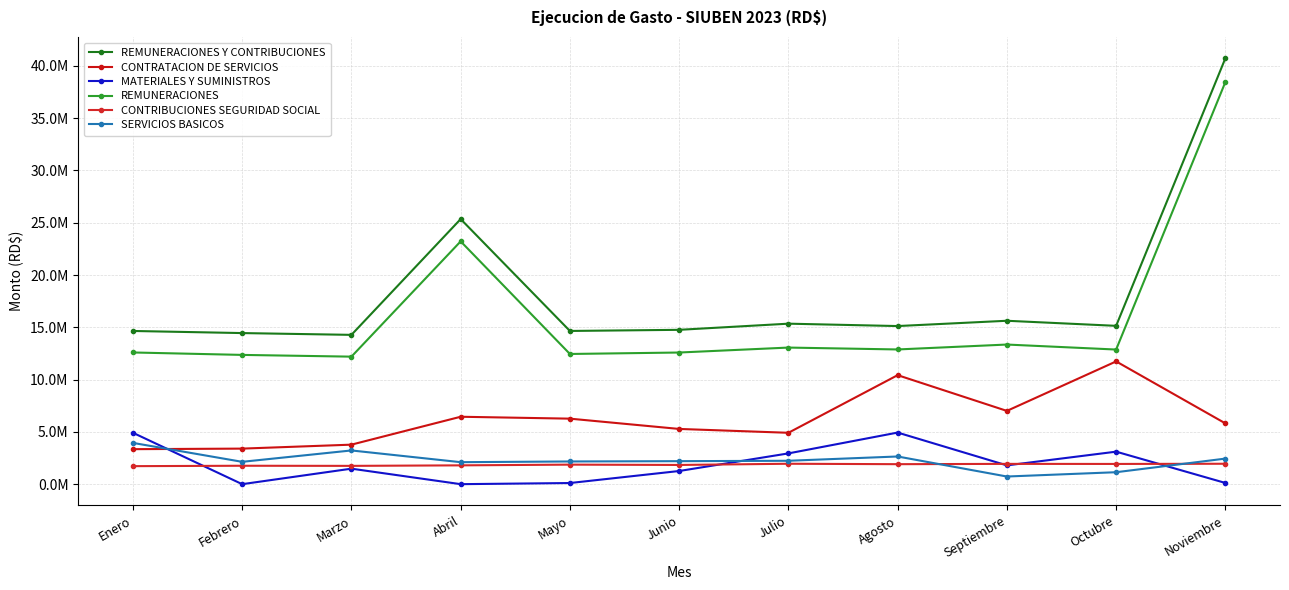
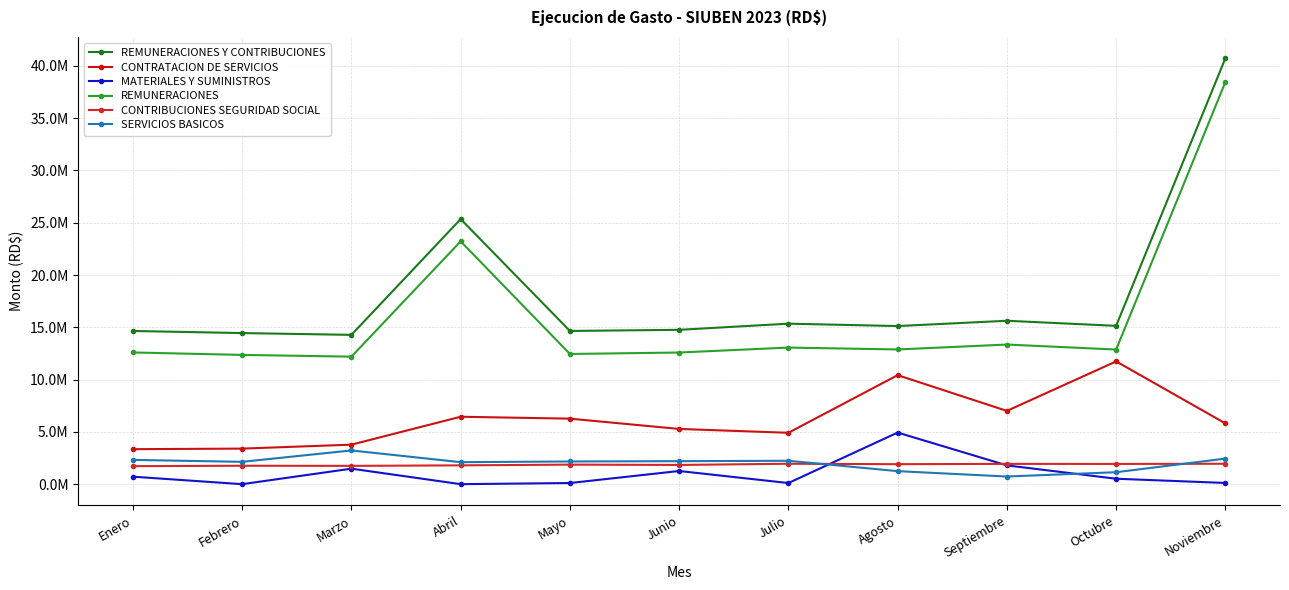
MATERIALES Y SUMINISTROS, Enero: 4900000 -> 700000
SERVICIOS BASICOS, Enero: 3900000 -> 2300000
MATERIALES Y SUMINISTROS, Julio: 2900000 -> 100000
SERVICIOS BASICOS, Agosto: 2600000 -> 1200000
MATERIALES Y SUMINISTROS, Octubre: 3100000 -> 500000
